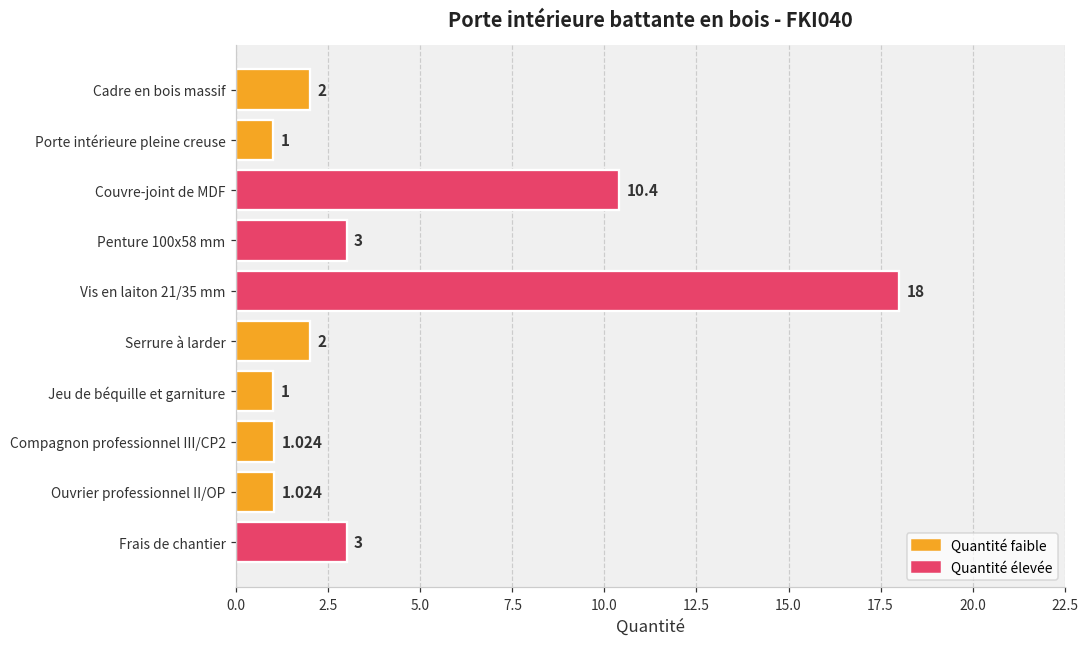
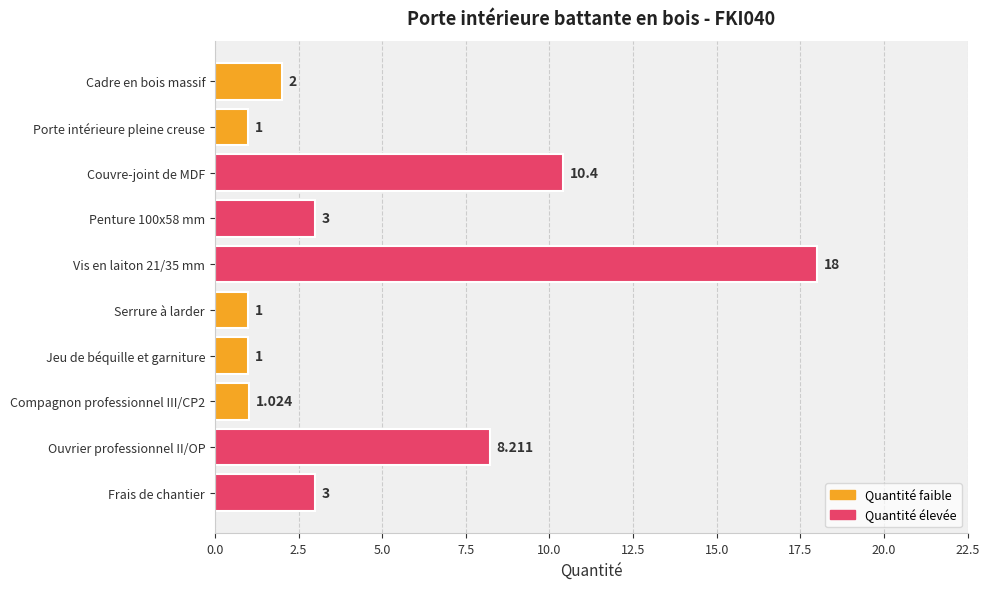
Serrure à larder: 2 -> 1
Ouvrier professionnel II/OP: 1.024 -> 8.211
